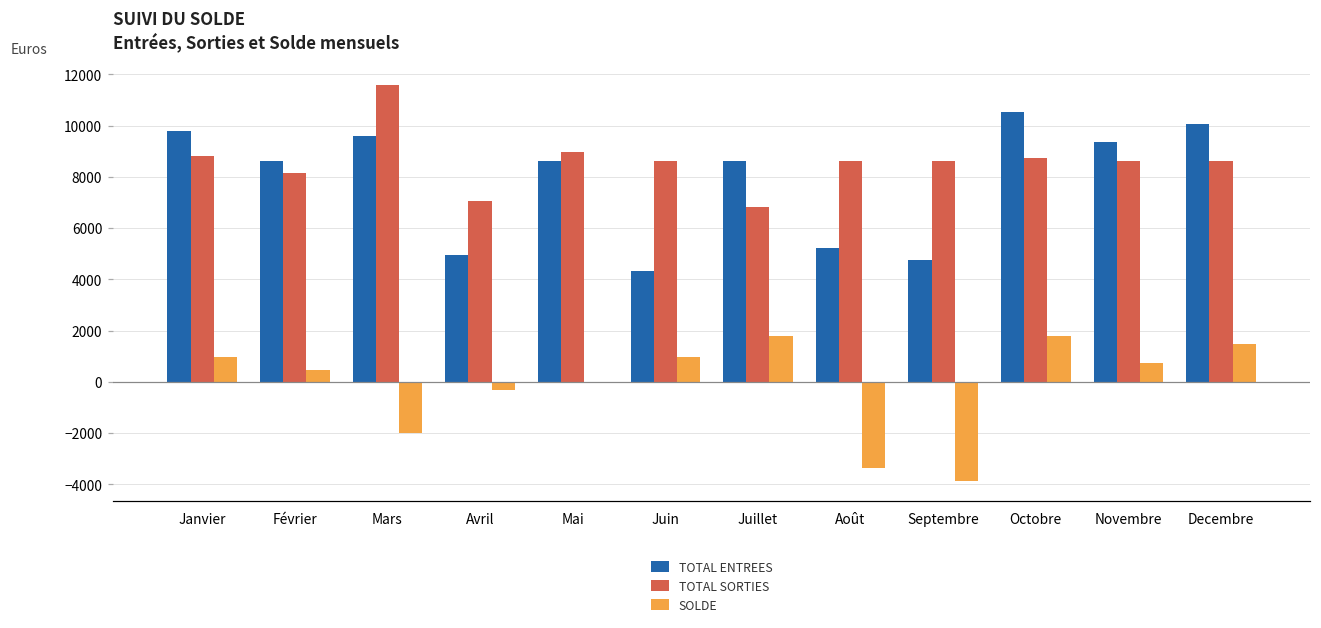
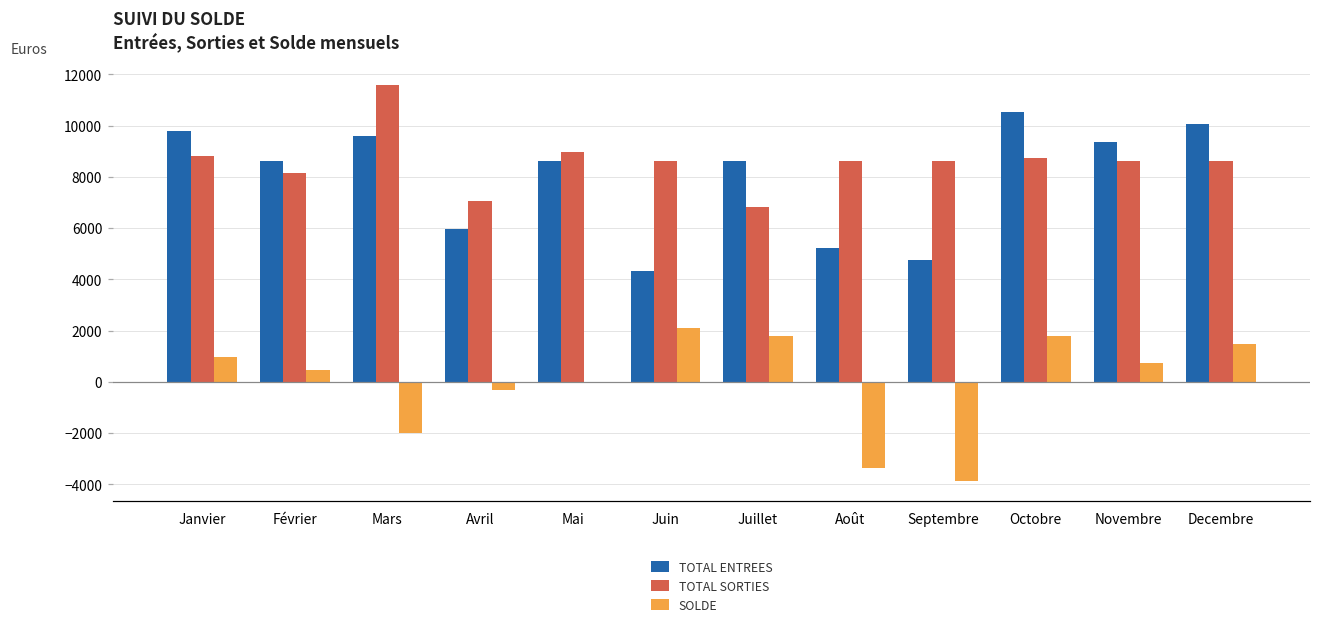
TOTAL ENTREES, Avril: 5000 -> 6000
SOLDE, Juin: 1000 -> 2100
